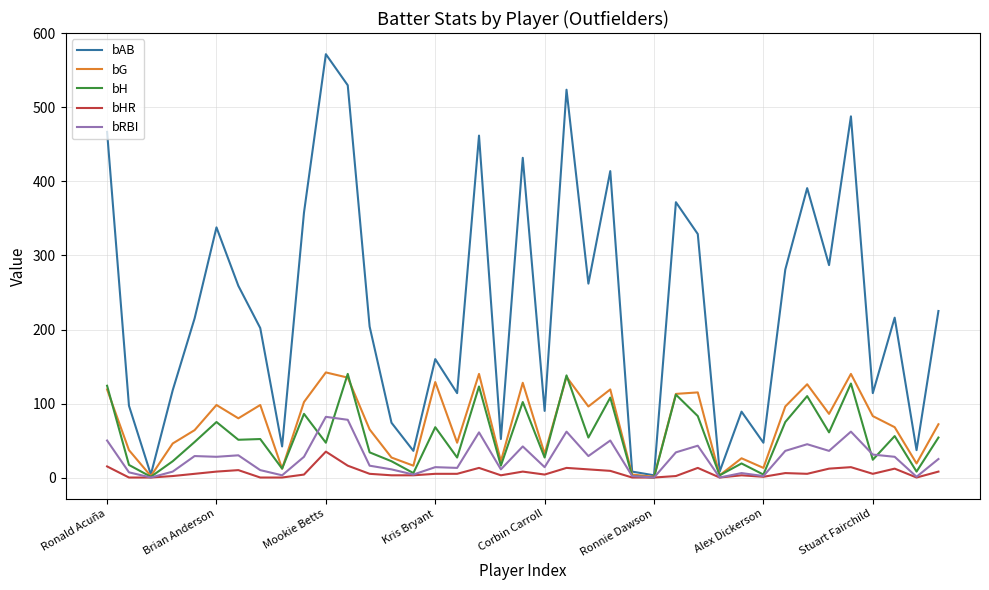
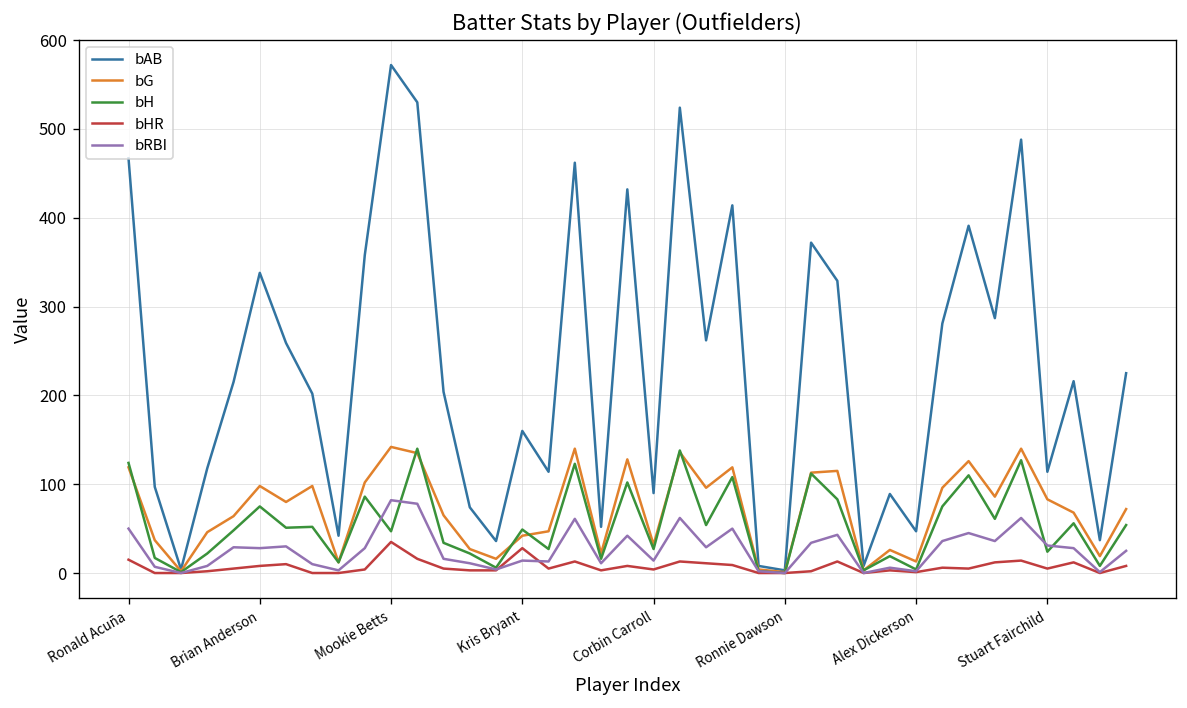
bG, Kris Bryant: 130 -> 40
bH, Kris Bryant: 70 -> 50
bHR, Kris Bryant: 10 -> 30
